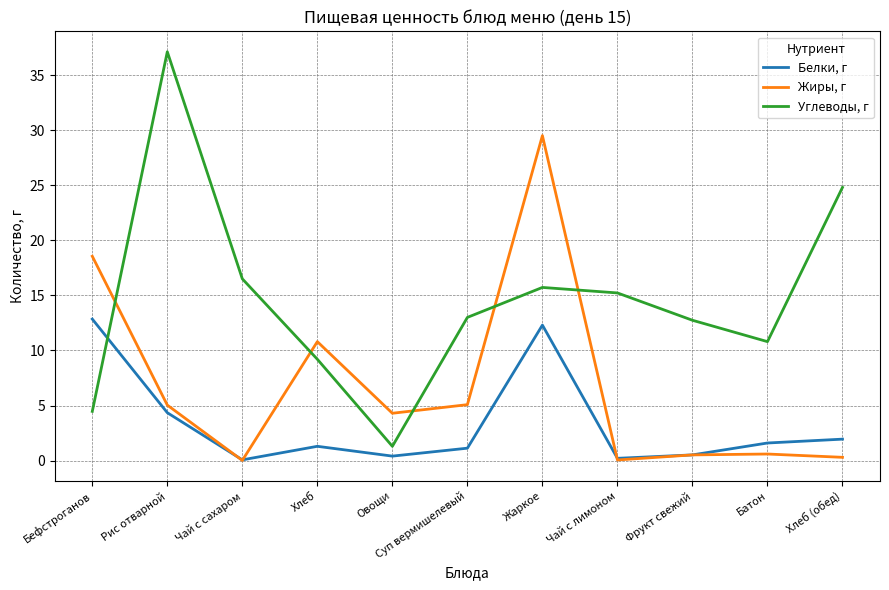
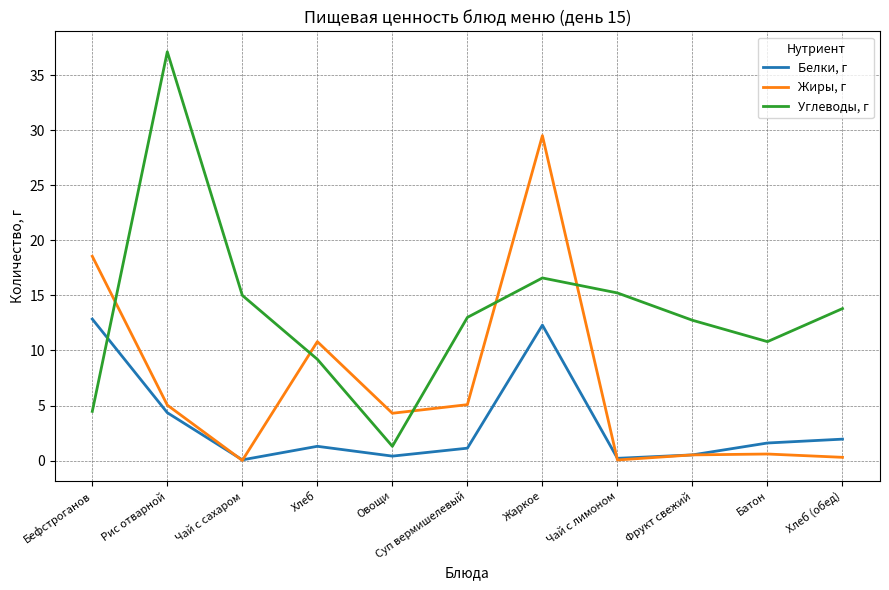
Углеводы, г, Чай с сахаром: 16.5 -> 15.0
Углеводы, г, Жаркое: 15.7 -> 16.6
Углеводы, г, Хлеб (обед): 24.8 -> 13.8
